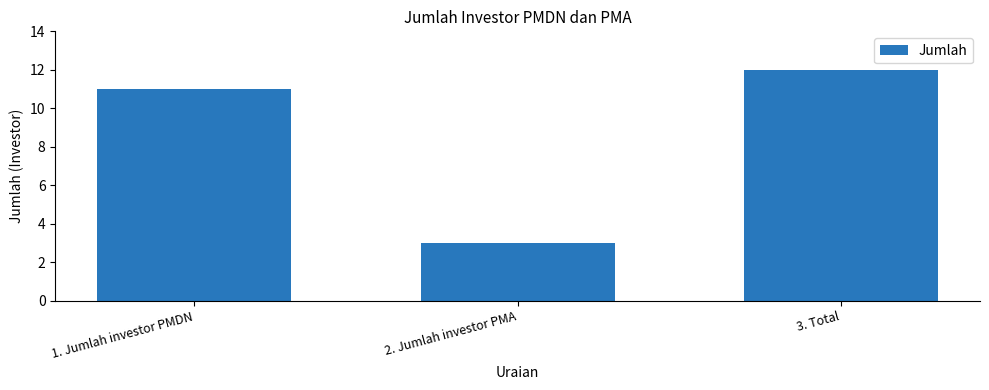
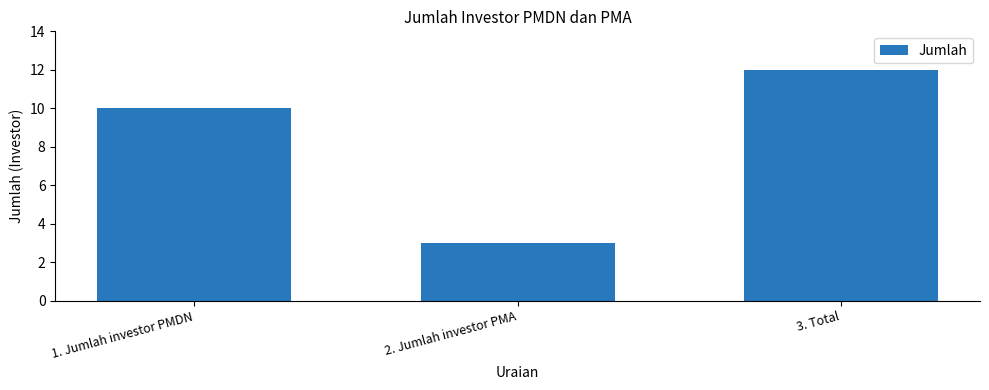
1. Jumlah investor PMDN: 11 -> 10
